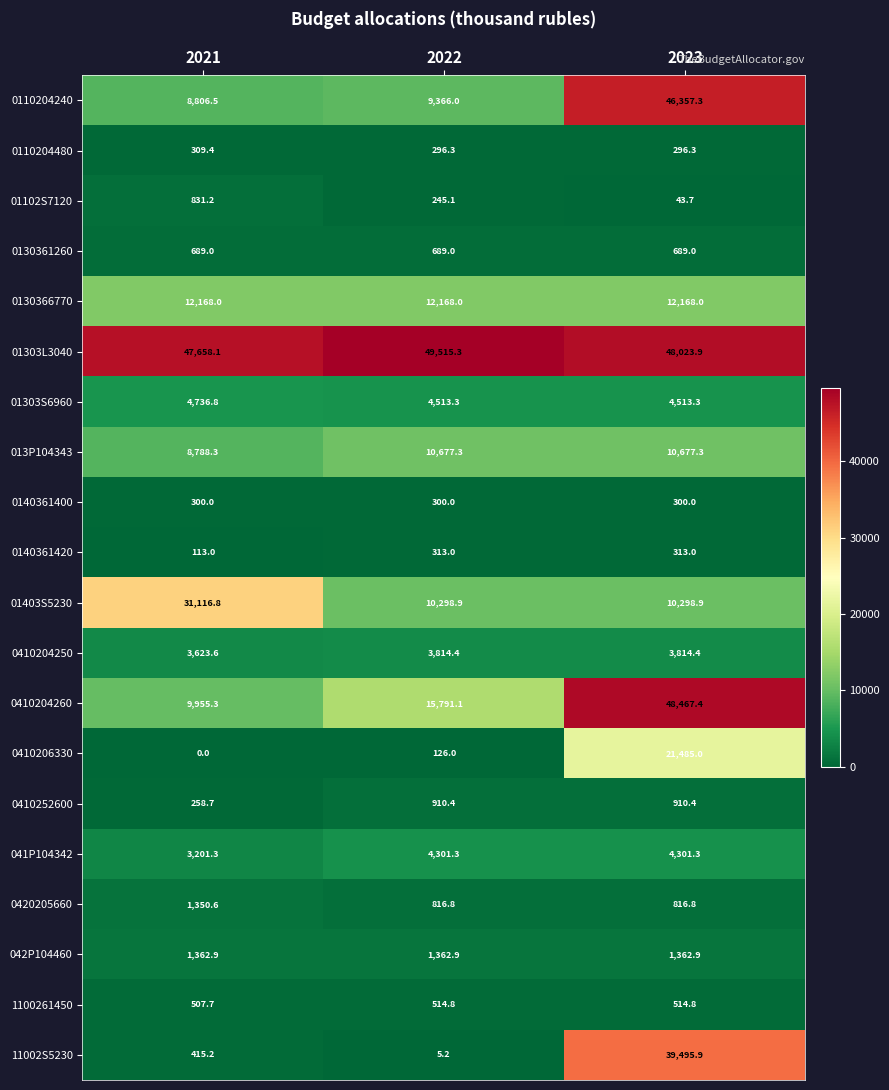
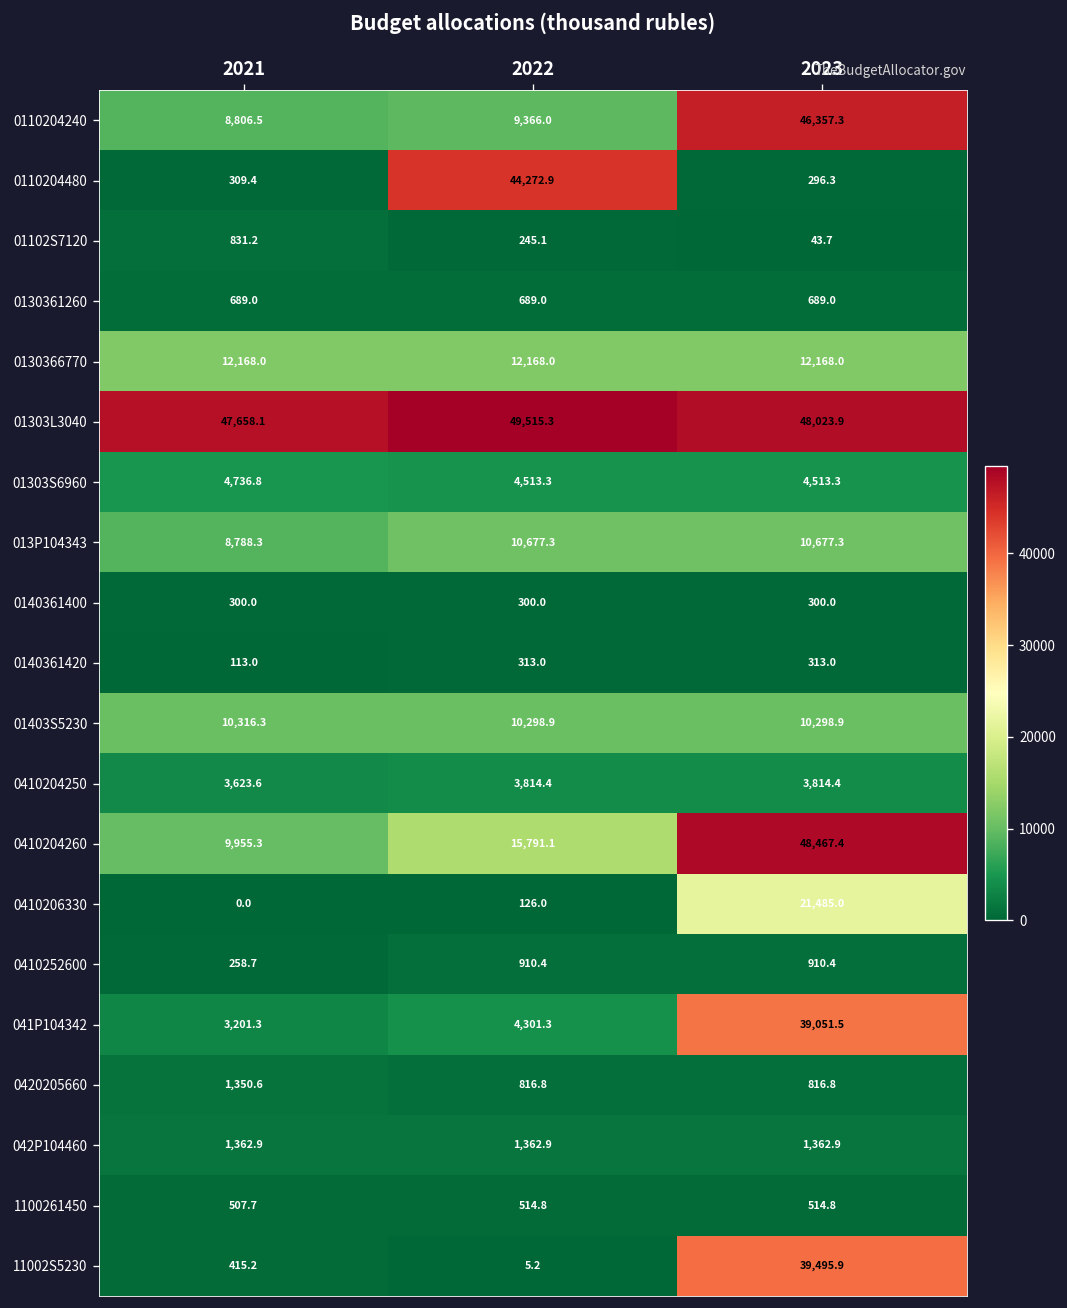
0110204480, 2022: 296.3 -> 44,272.9
01403S5230, 2021: 31,116.8 -> 10,316.3
041P104342, 2023: 4,301.3 -> 39,051.5
